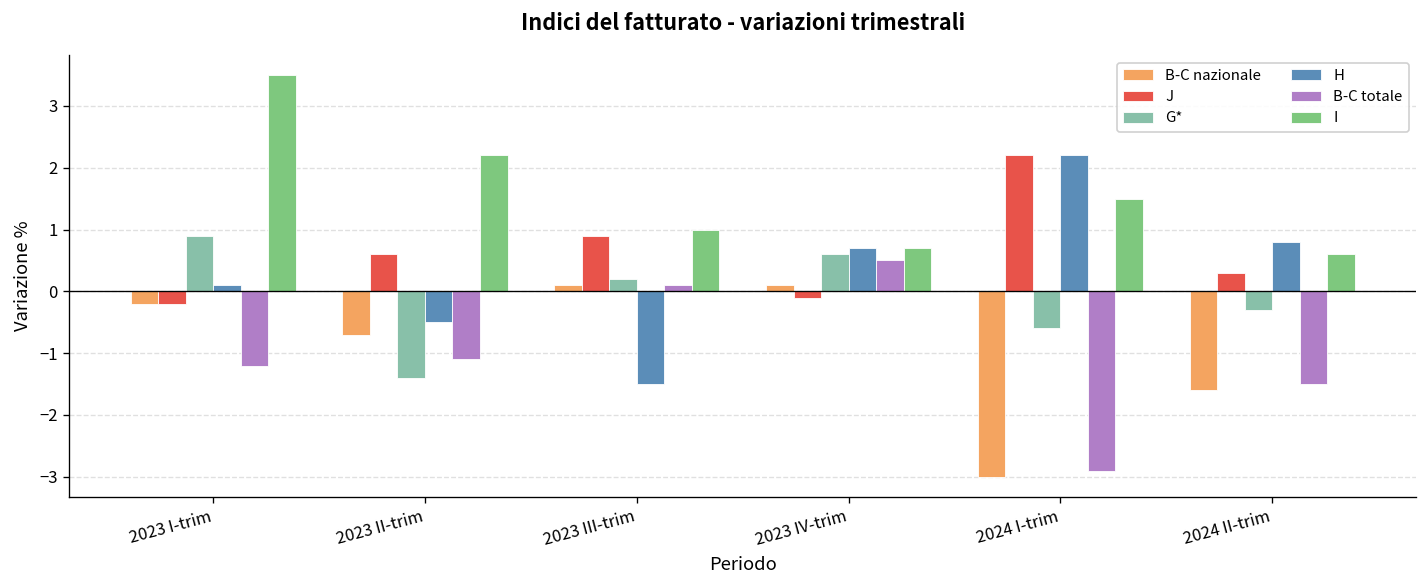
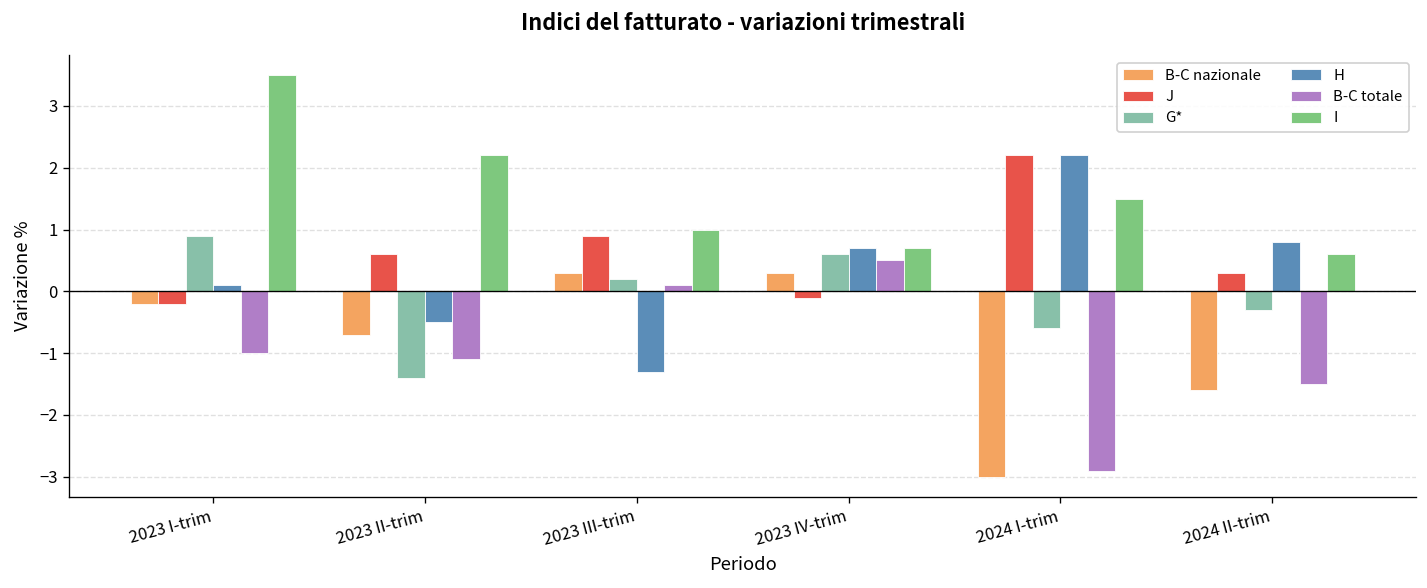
B-C totale, 2023 I-trim: -1.2 -> -1.0
B-C nazionale, 2023 III-trim: 0.1 -> 0.3
H, 2023 III-trim: -1.5 -> -1.3
B-C nazionale, 2023 IV-trim: 0.1 -> 0.3
